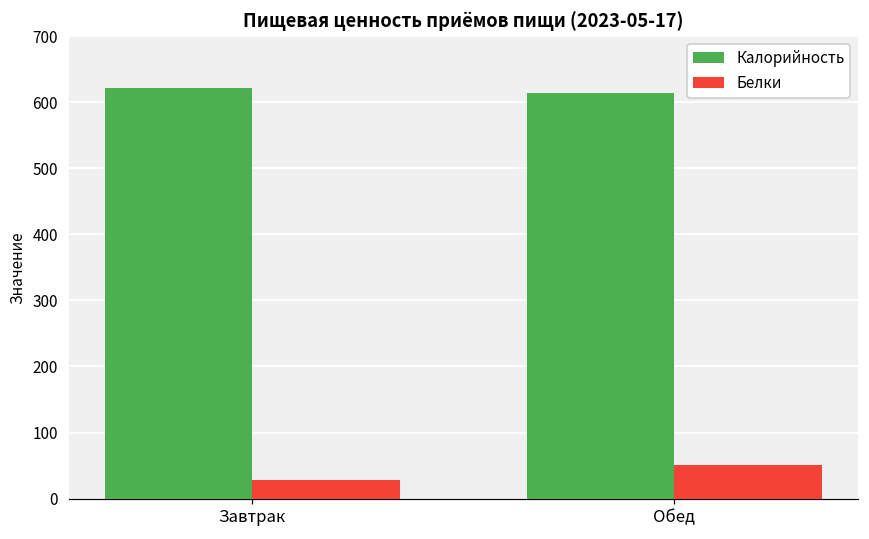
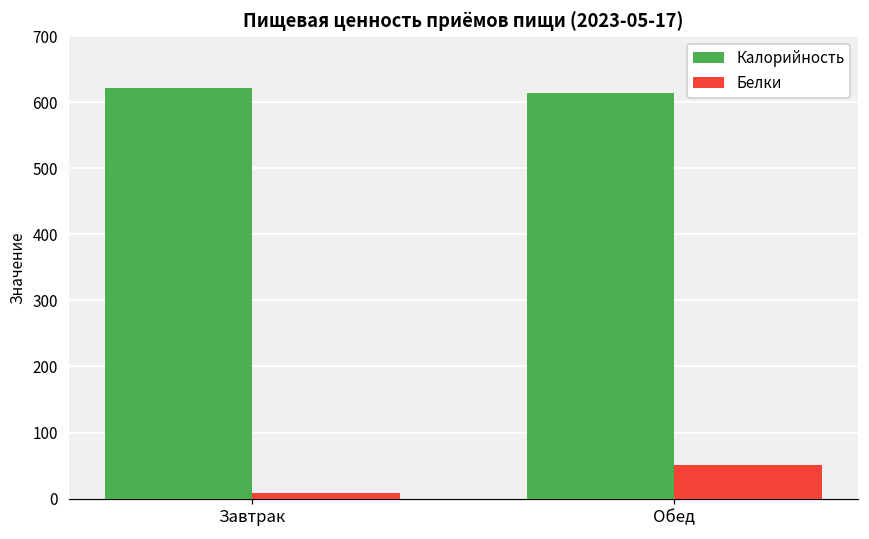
Белки, Завтрак: 30 -> 10
